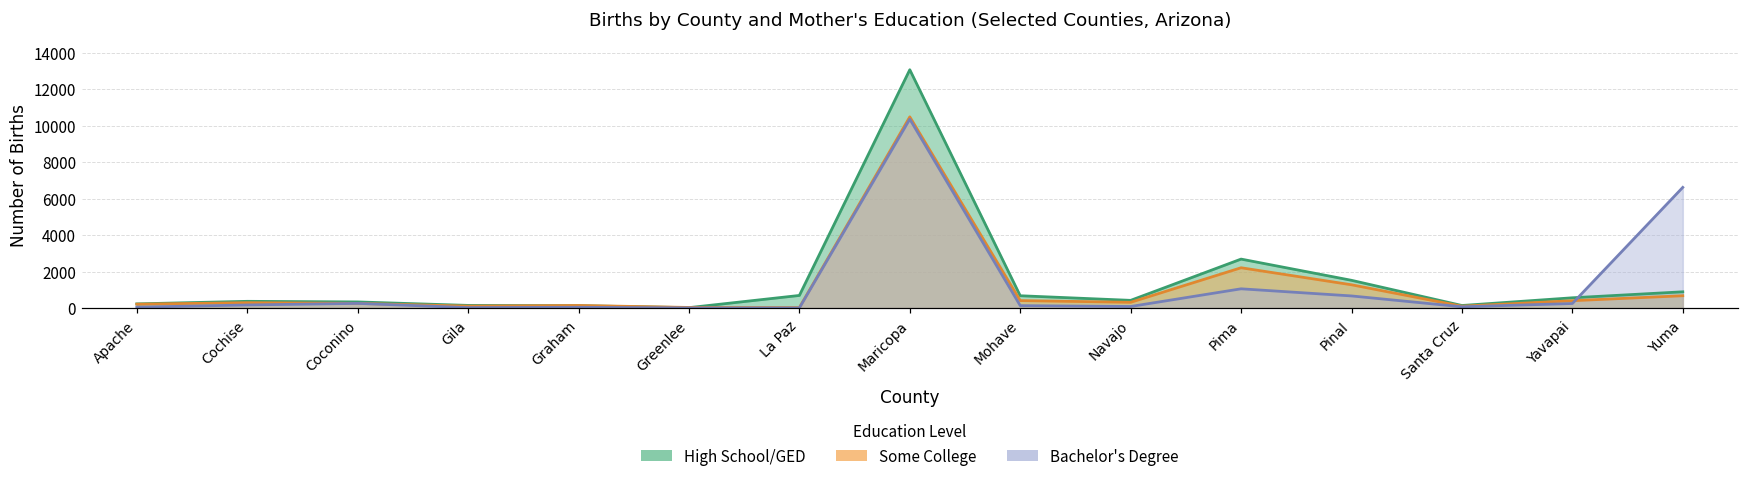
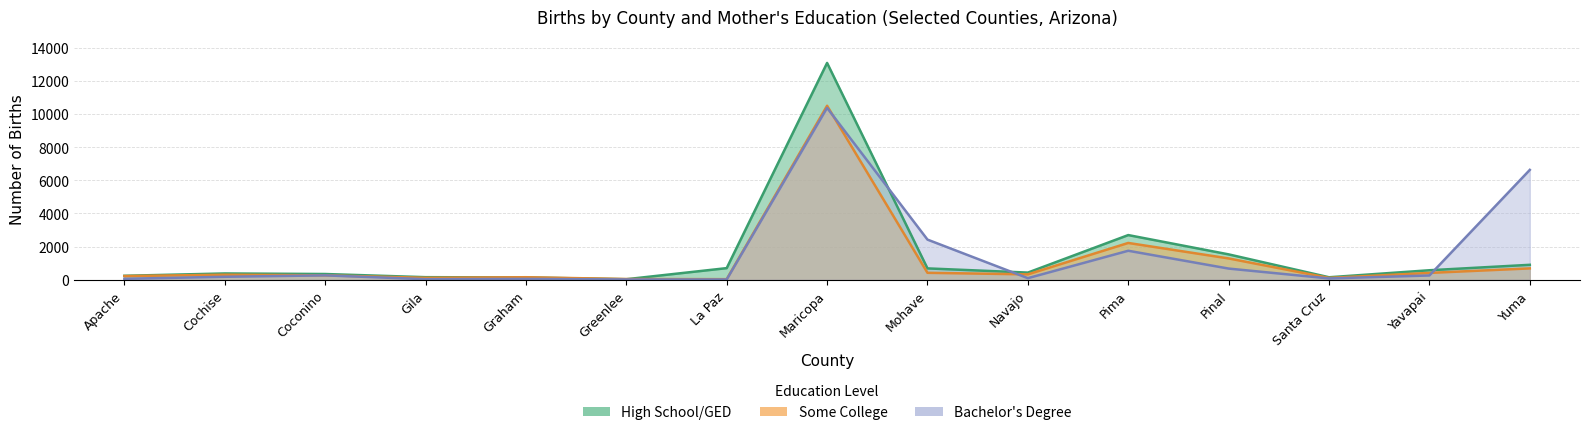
Bachelor's Degree, Mohave: 100 -> 2400
Bachelor's Degree, Pima: 1100 -> 1700
